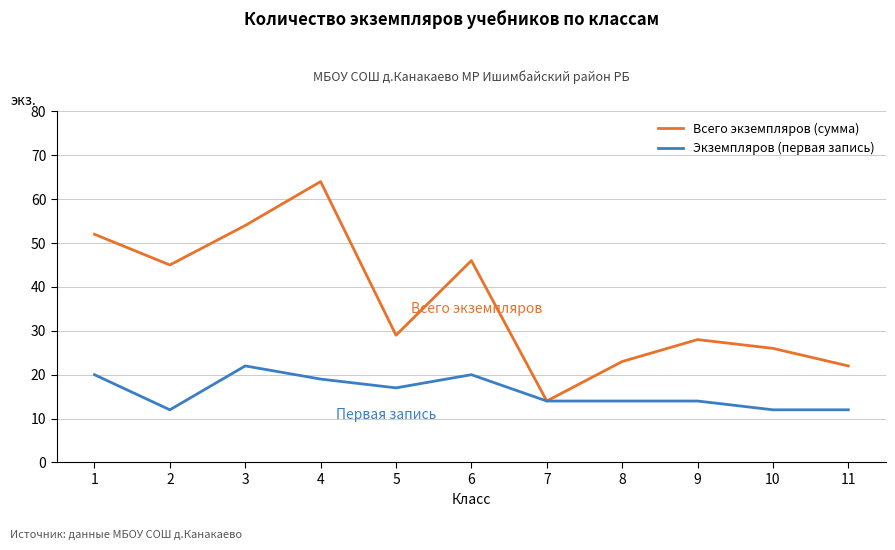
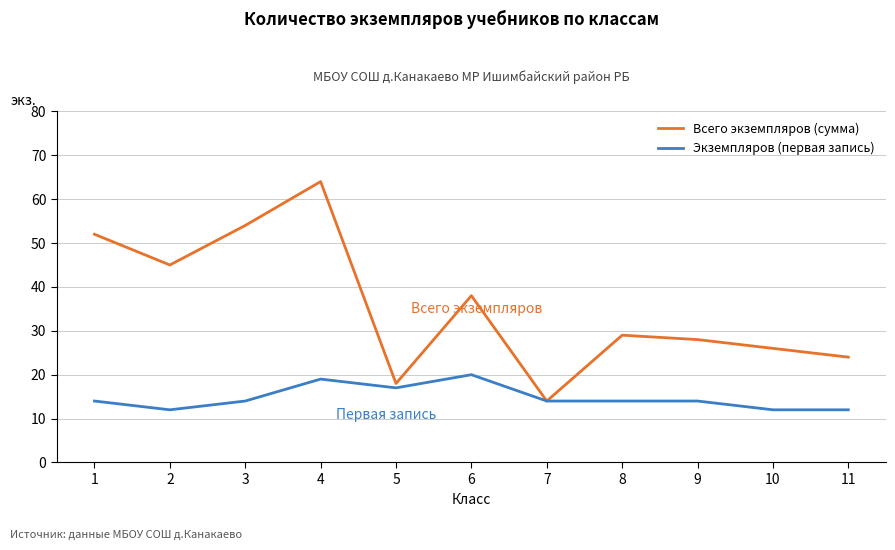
Экземпляров (первая запись), 1: 20 -> 14
Экземпляров (первая запись), 3: 22 -> 14
Всего экземпляров (сумма), 5: 29 -> 18
Всего экземпляров (сумма), 6: 46 -> 38
Всего экземпляров (сумма), 8: 23 -> 29
Всего экземпляров (сумма), 11: 22 -> 24
